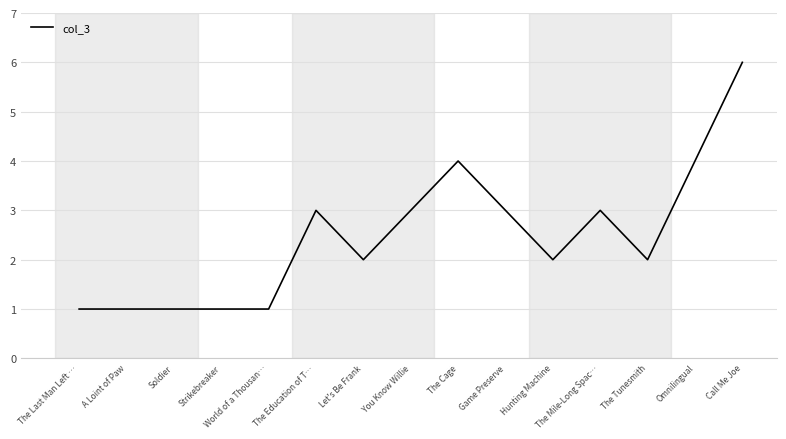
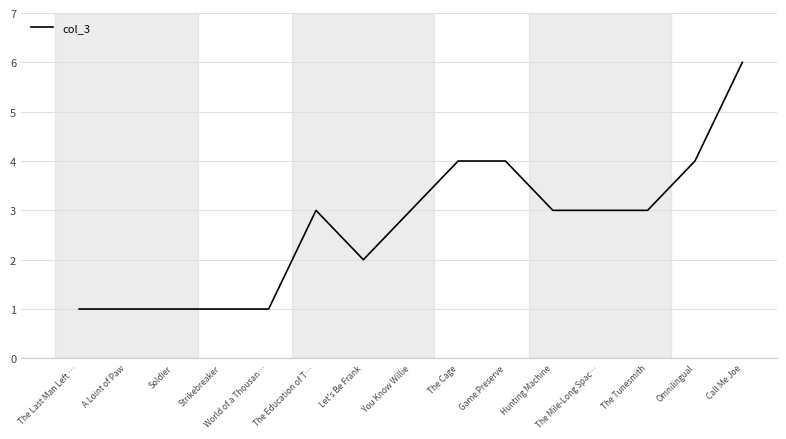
Game Preserve: 3 -> 4
Hunting Machine: 2 -> 3
The Tunesmith: 2 -> 3
